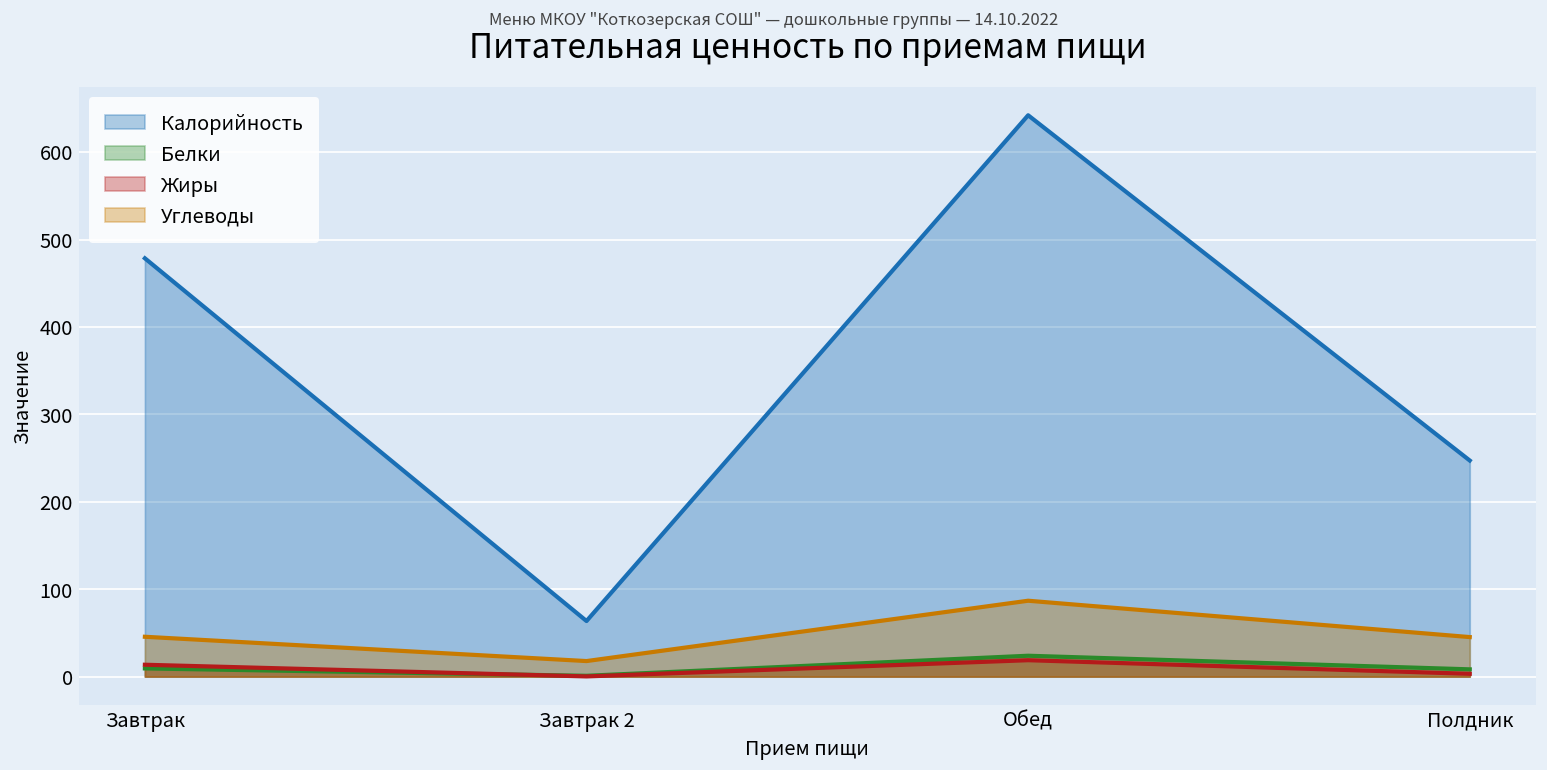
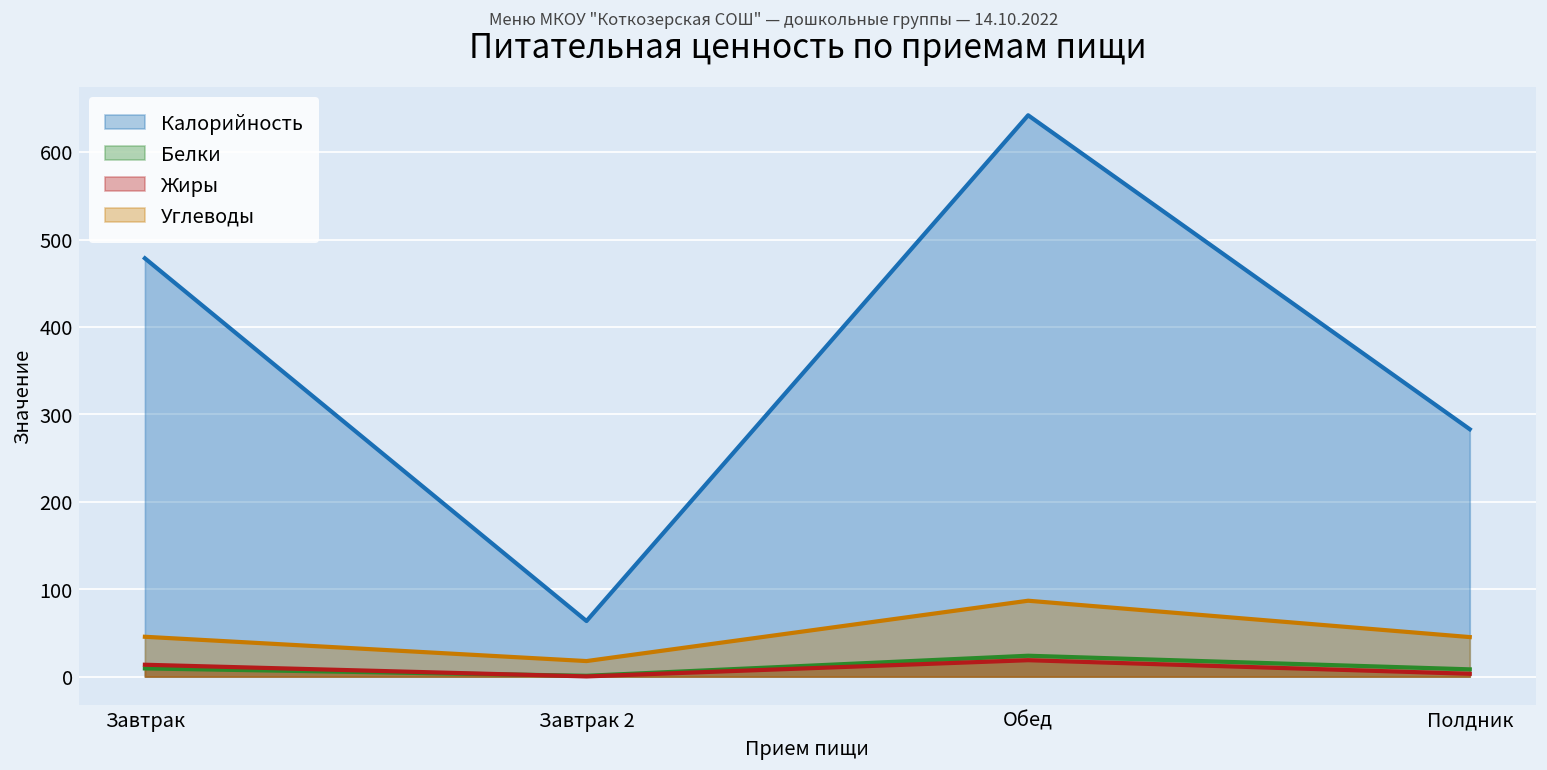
Калорийность, Полдник: 250 -> 280
